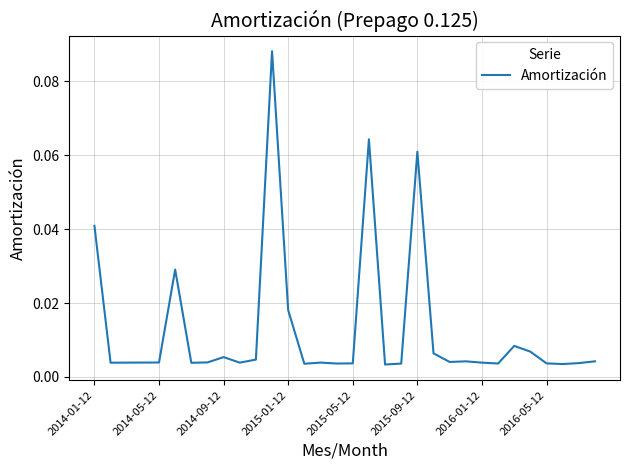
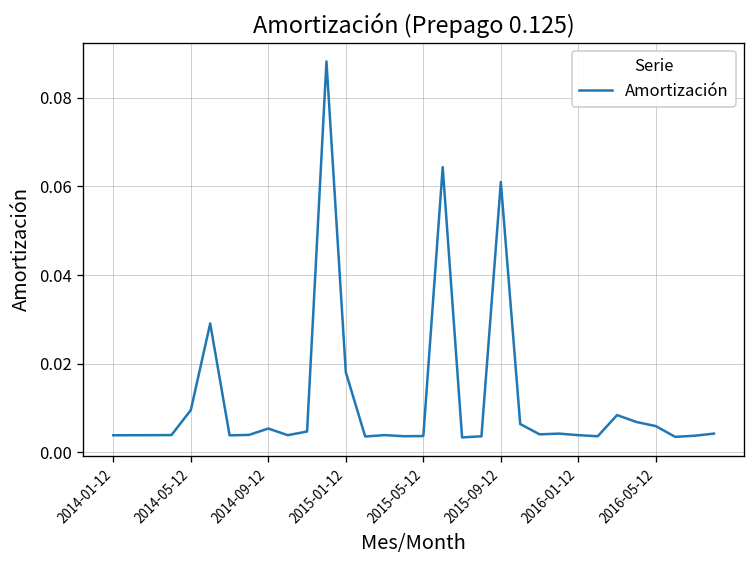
2014-01-12: 0.041 -> 0.004
2014-05-12: 0.004 -> 0.010
2016-05-12: 0.004 -> 0.006
